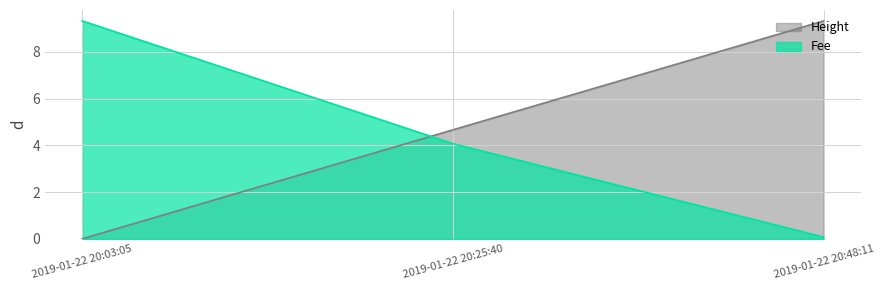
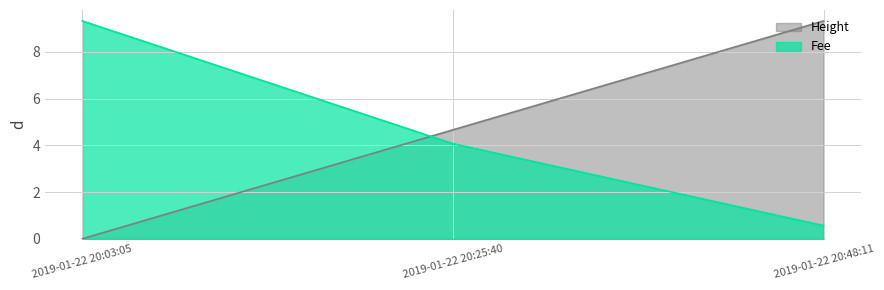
Fee, 2019-01-22 20:48:11: 0.1 -> 0.6
